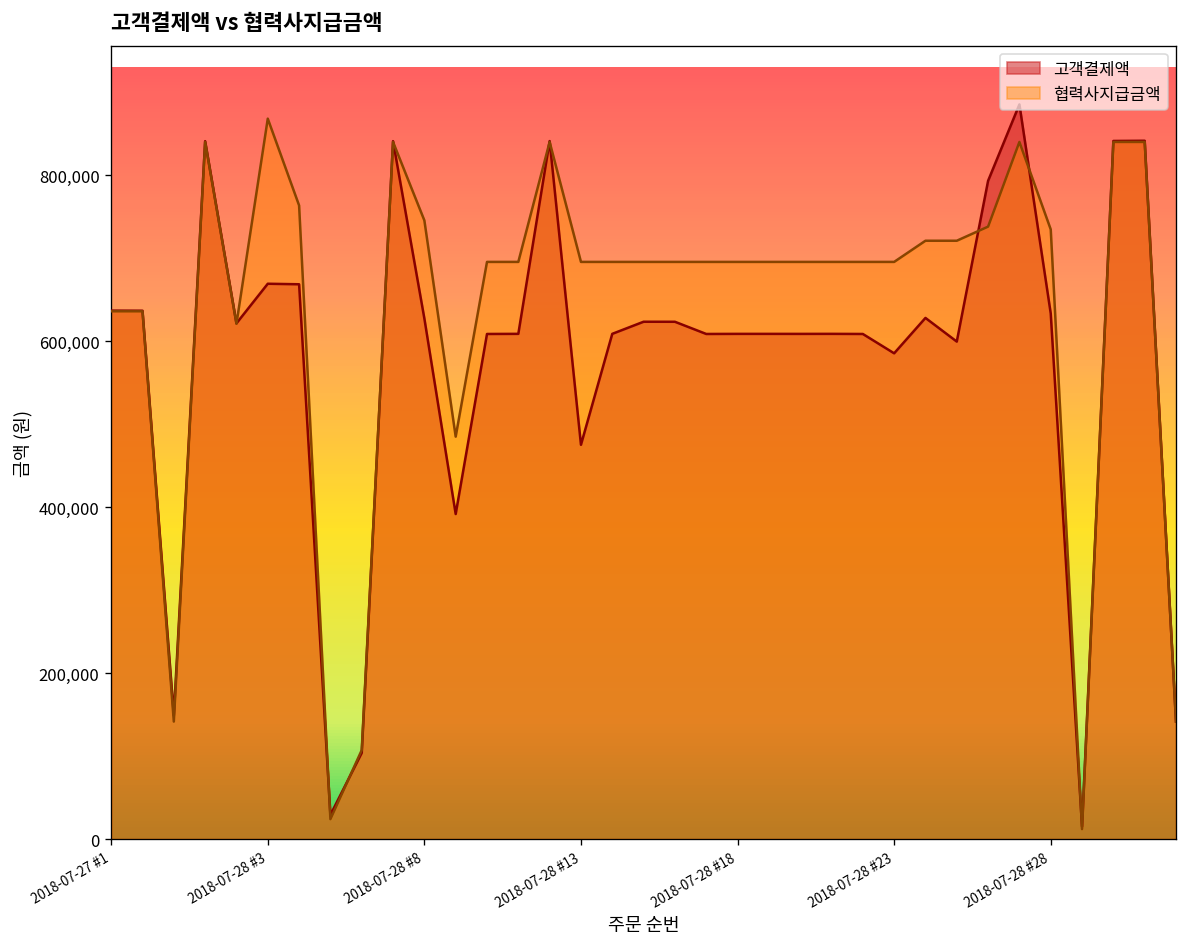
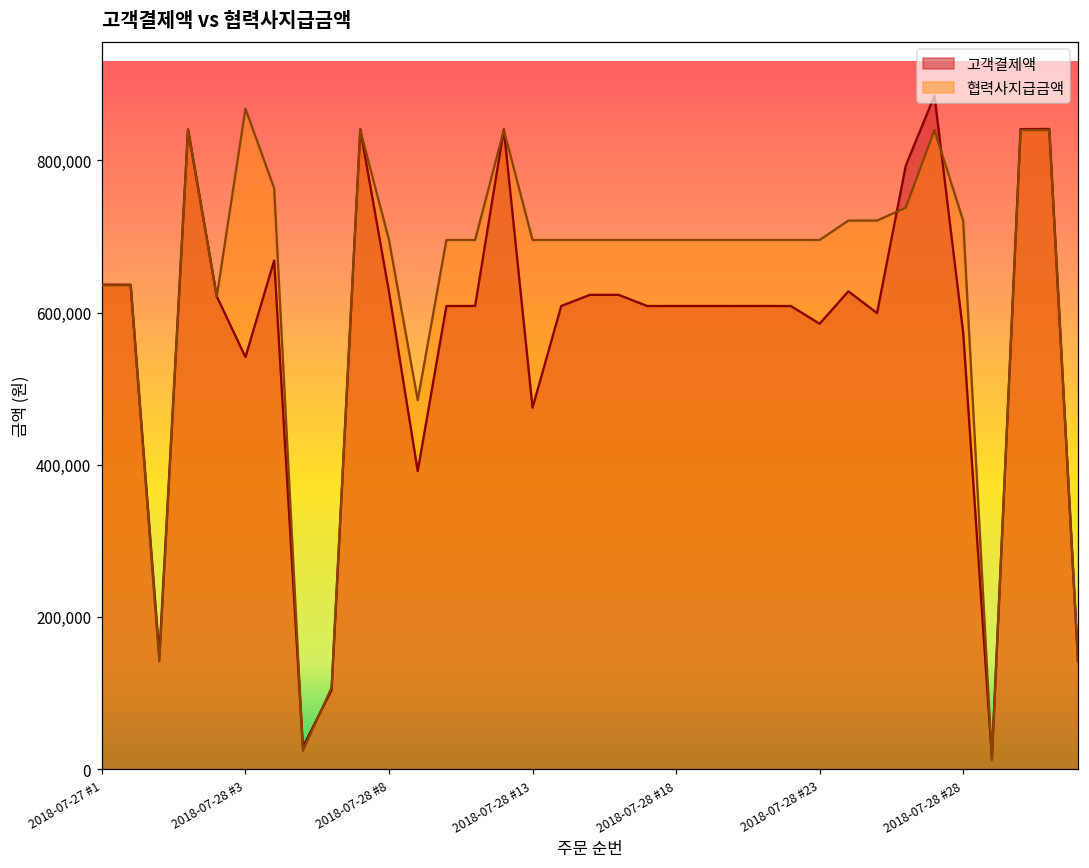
고객결제액, 2018-07-28 #3: 670,000 -> 540,000
협력사지급금액, 2018-07-28 #8: 750,000 -> 700,000
고객결제액, 2018-07-28 #28: 630,000 -> 570,000
협력사지급금액, 2018-07-28 #28: 730,000 -> 720,000
